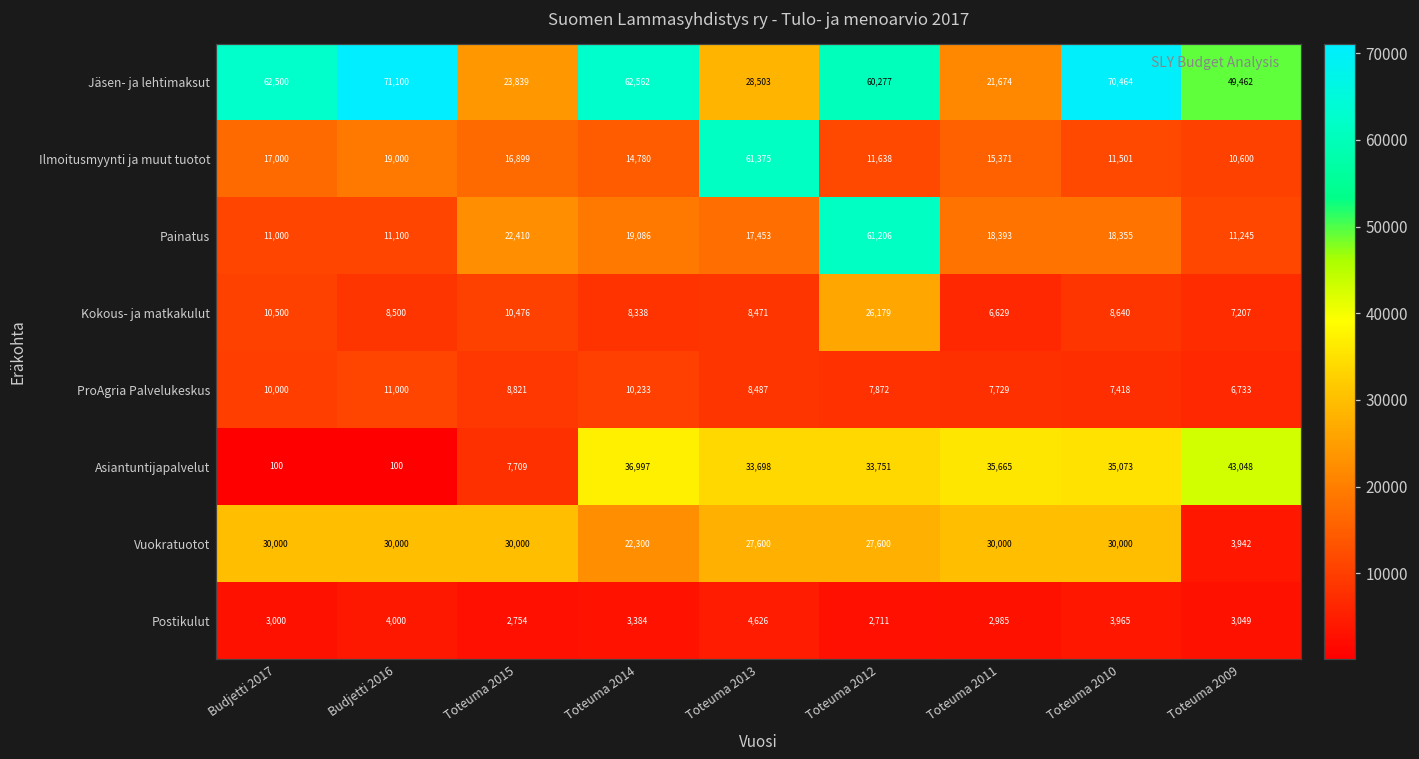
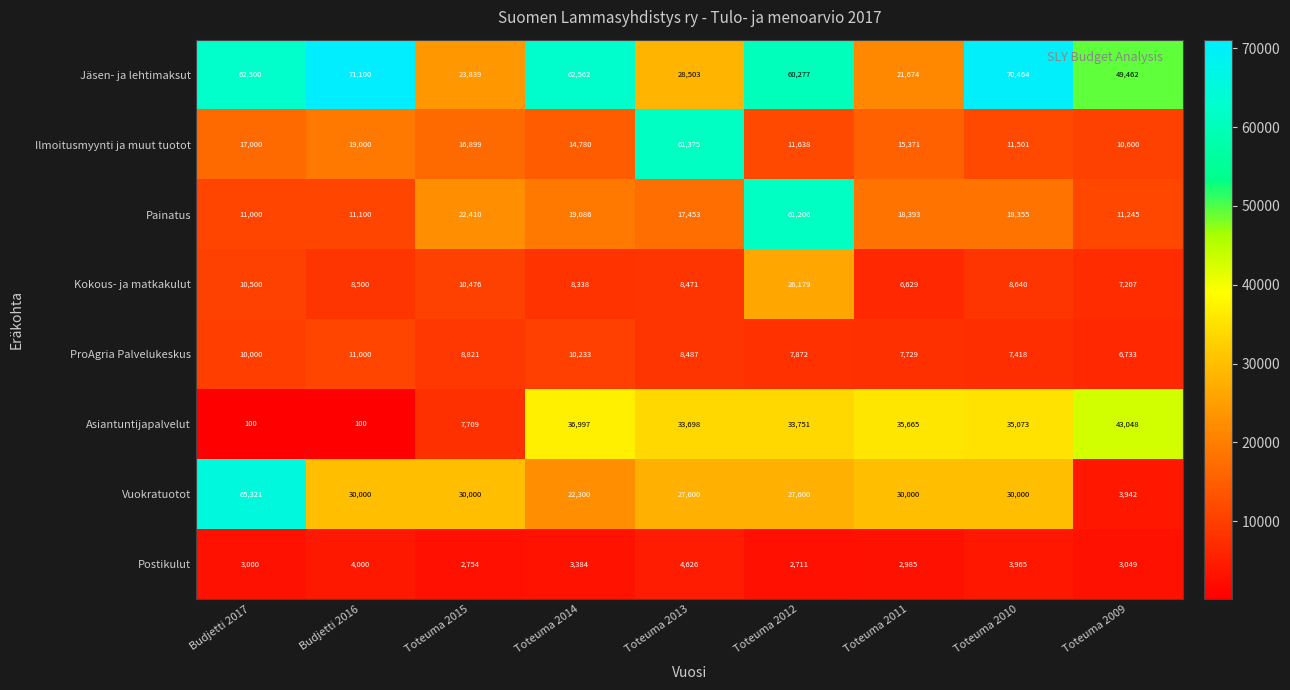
Vuokratuotot, Budjetti 2017: 30,000 -> 65,321
